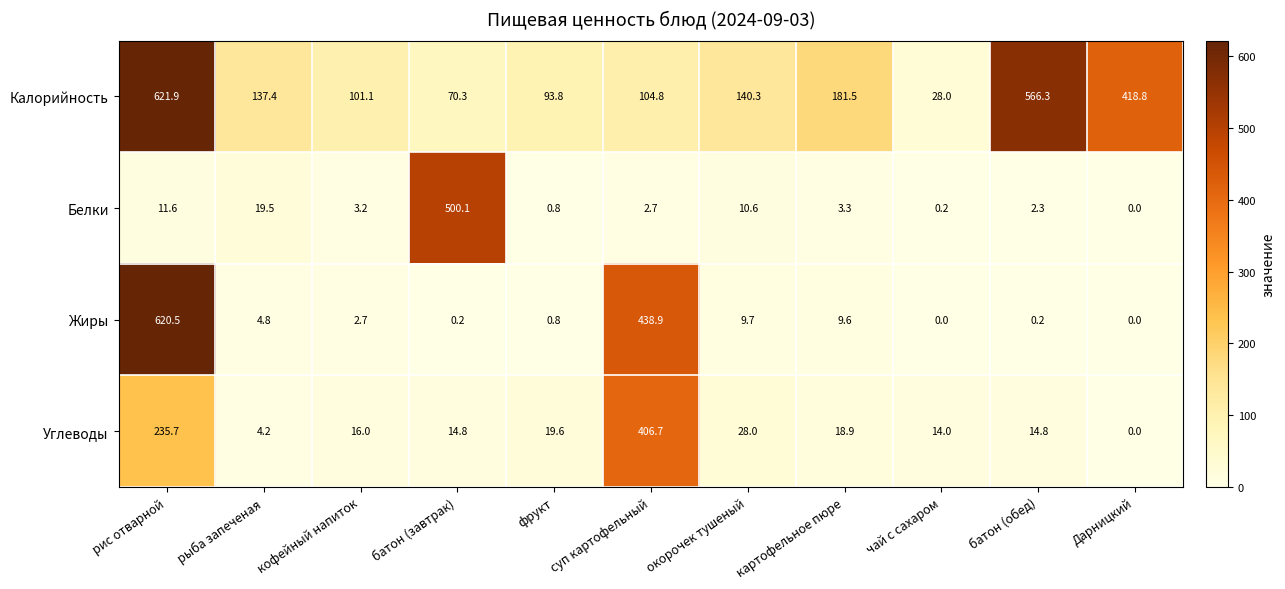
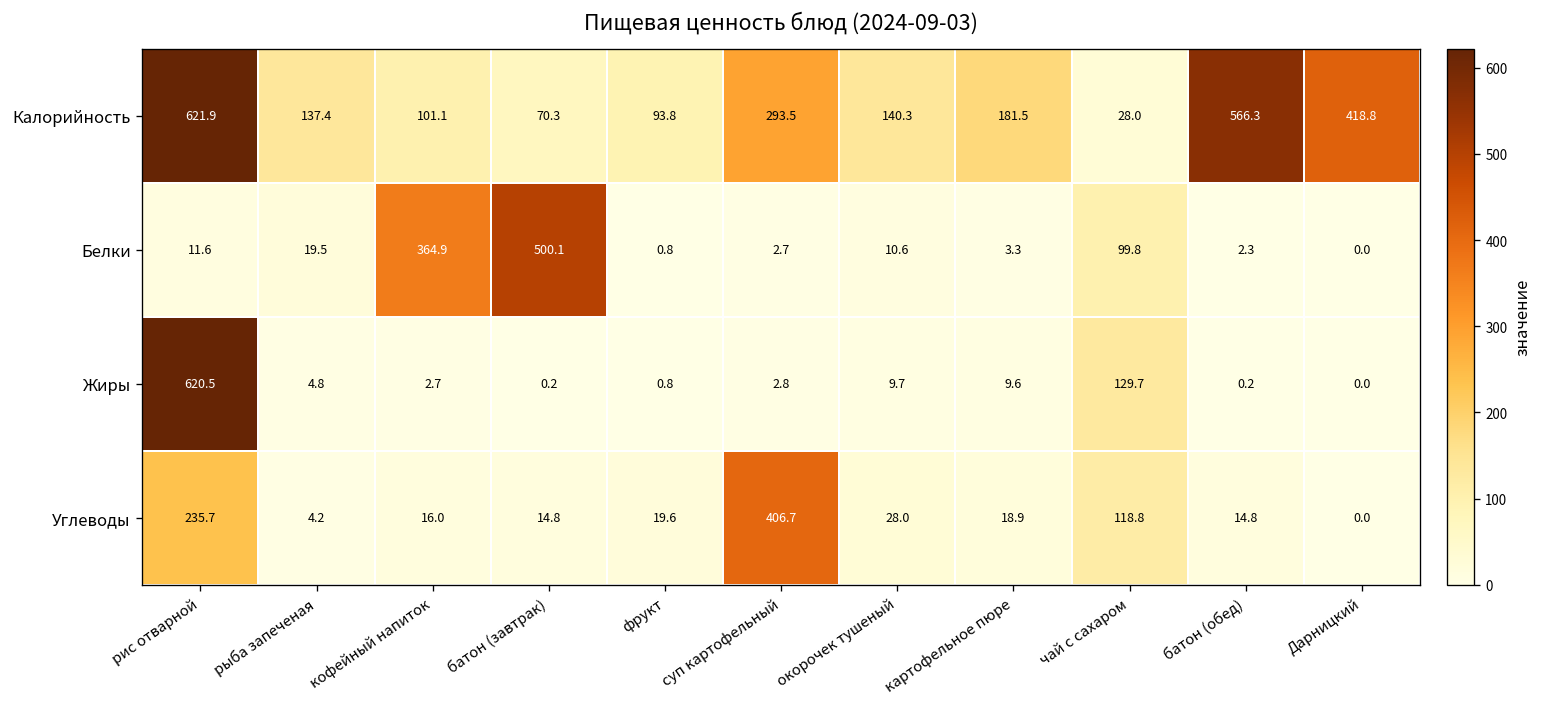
Калорийность, суп картофельный: 104.8 -> 293.5
Белки, кофейный напиток: 3.2 -> 364.9
Белки, чай с сахаром: 0.2 -> 99.8
Жиры, суп картофельный: 438.9 -> 2.8
Жиры, чай с сахаром: 0.0 -> 129.7
Углеводы, чай с сахаром: 14.0 -> 118.8
